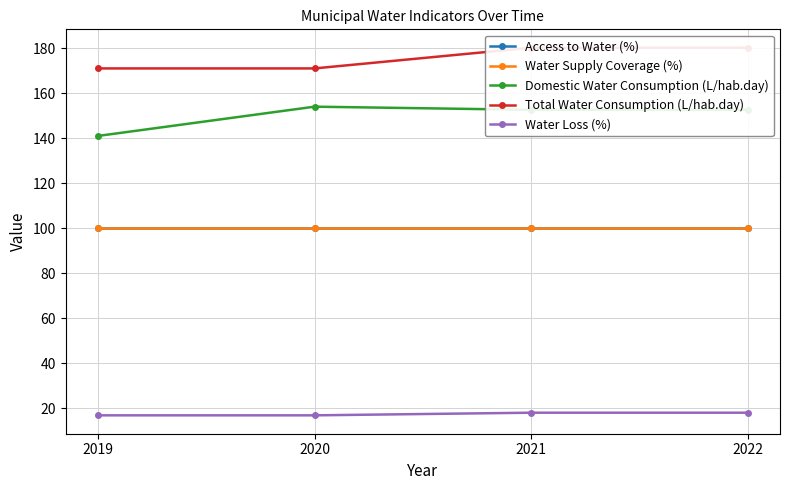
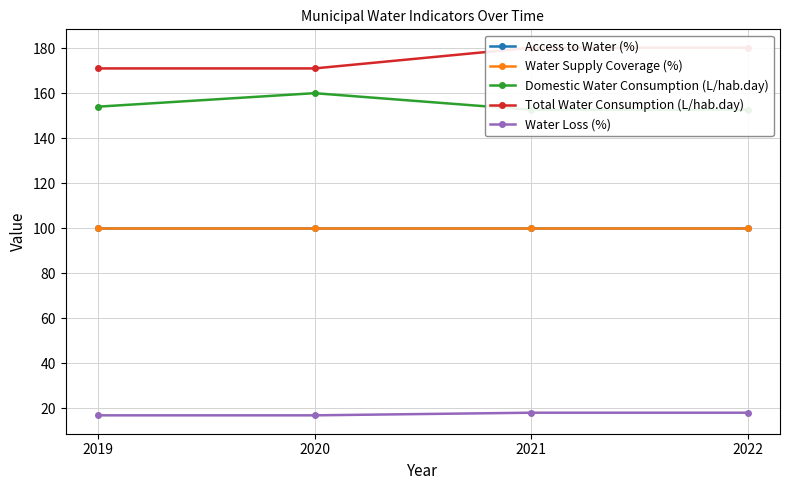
Domestic Water Consumption (L/hab.day), 2019: 141 -> 154
Domestic Water Consumption (L/hab.day), 2020: 154 -> 160
